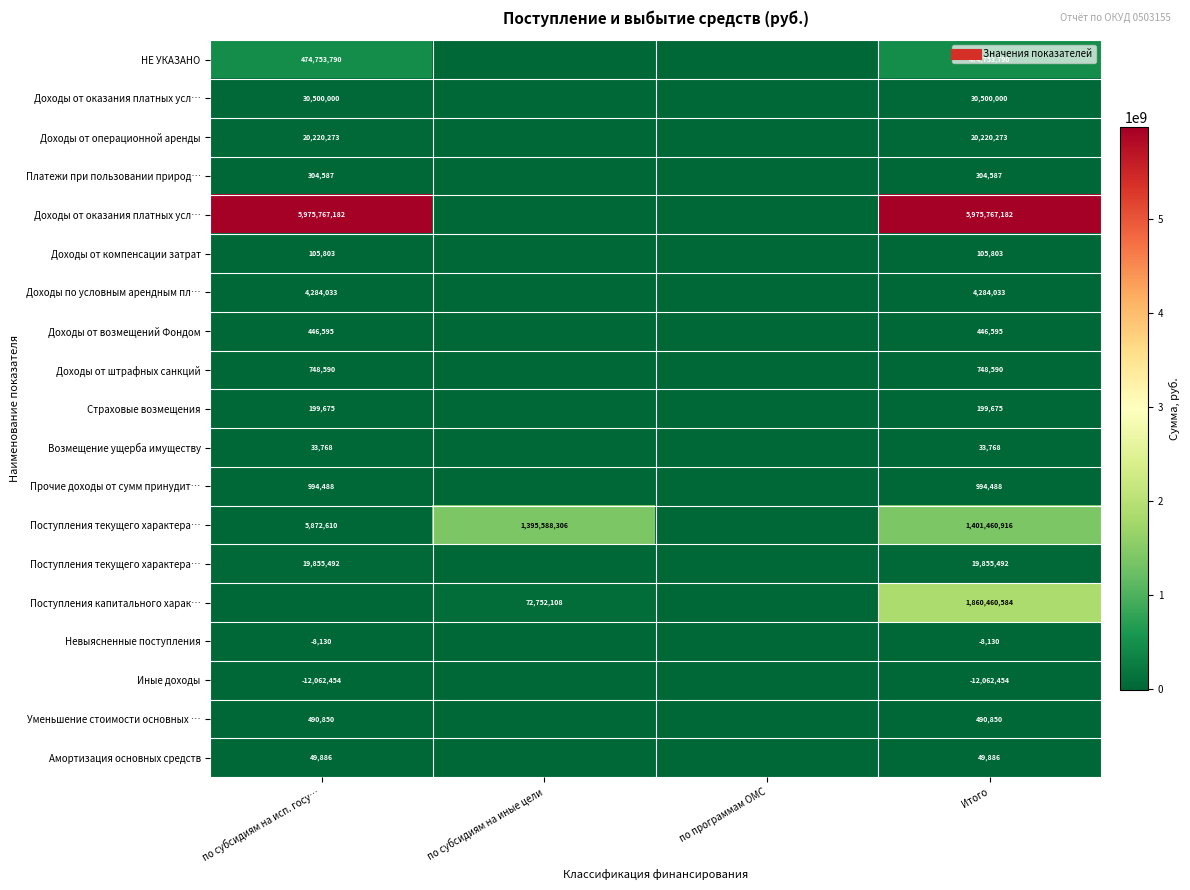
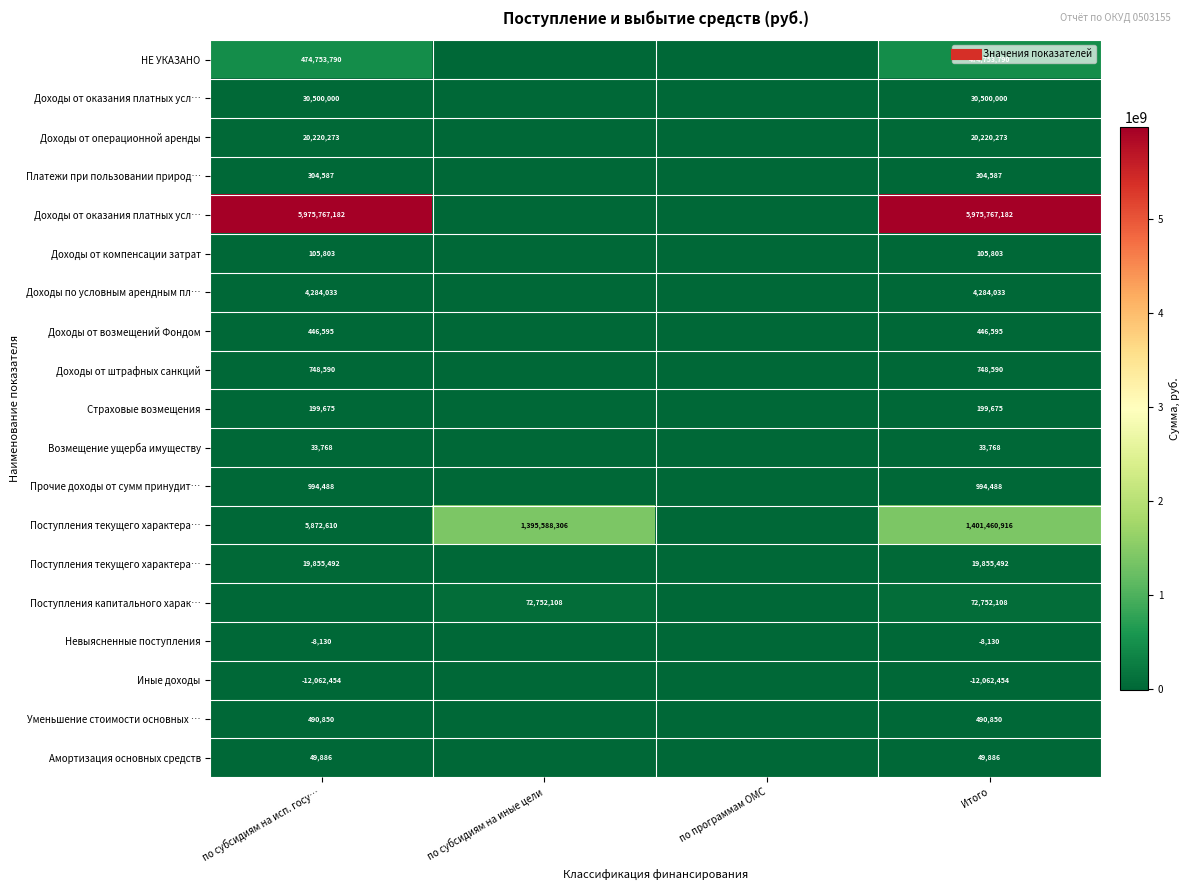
Поступления капитального харак…, Итого: 1,860,460,584 -> 72,752,108
